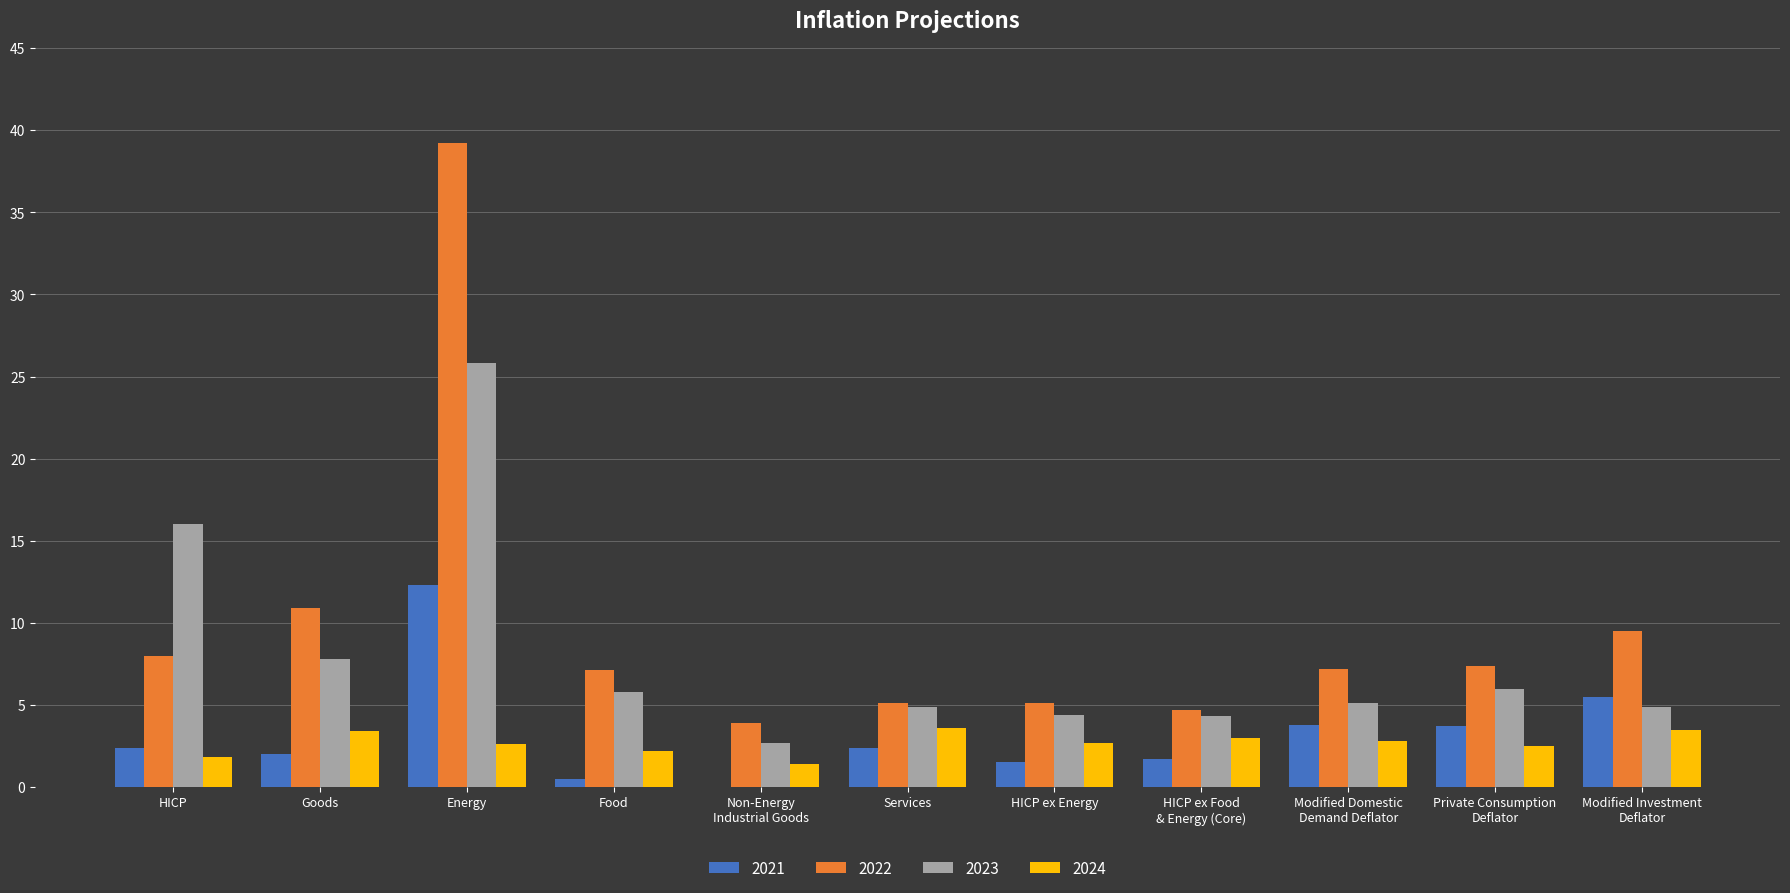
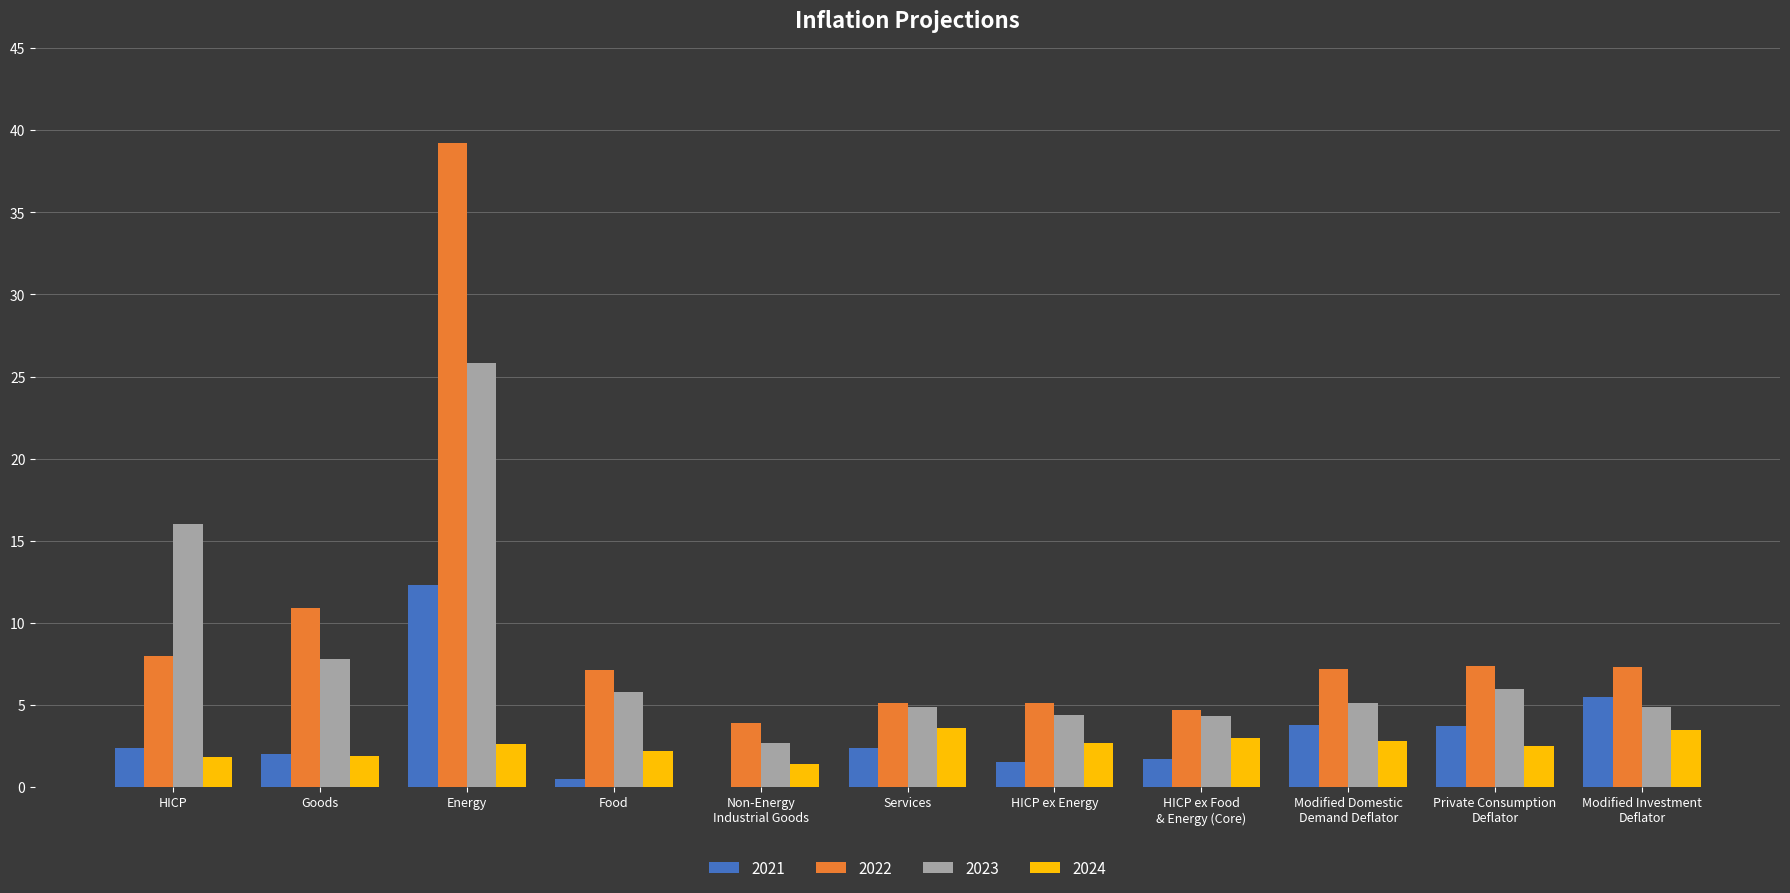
2024, Goods: 3.4 -> 1.9
2022, Modified Investment Deflator: 9.5 -> 7.3
